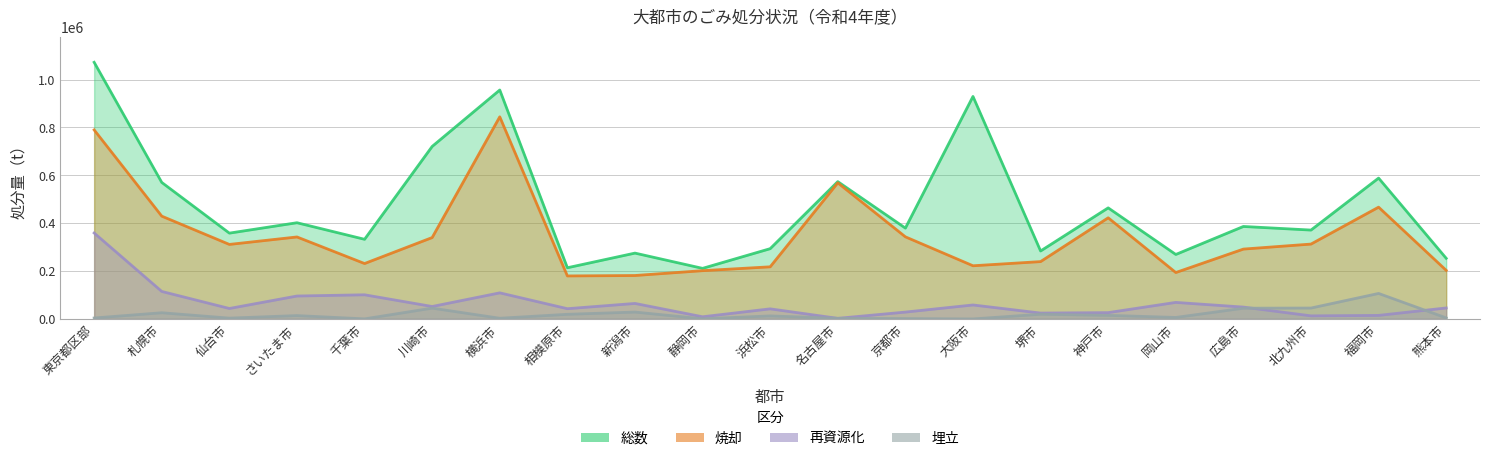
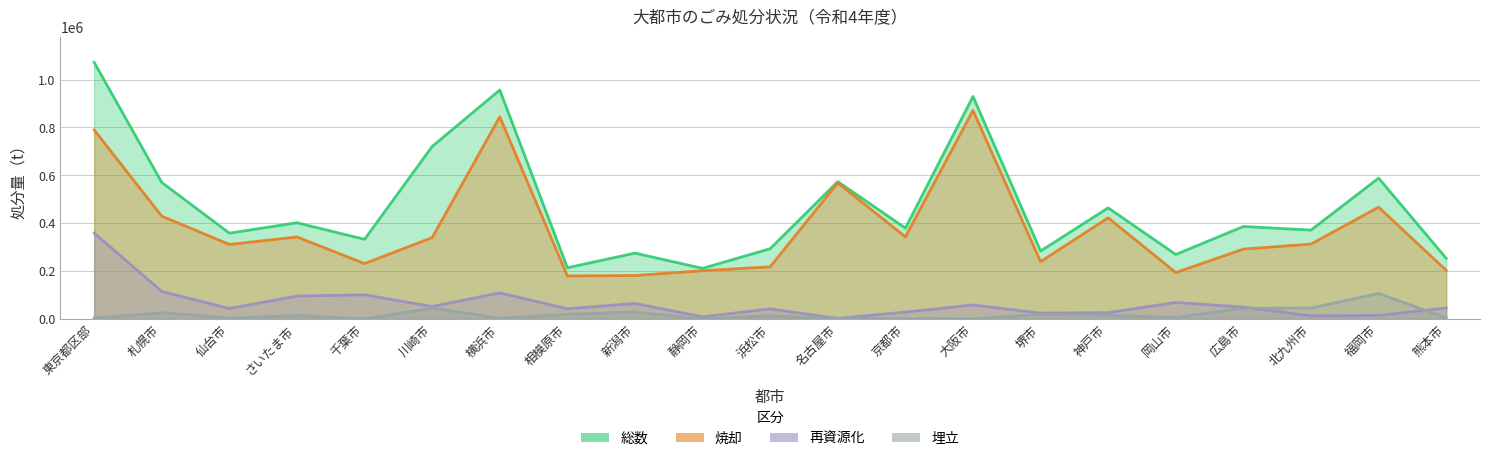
焼却, 大阪市: 220000 -> 870000
